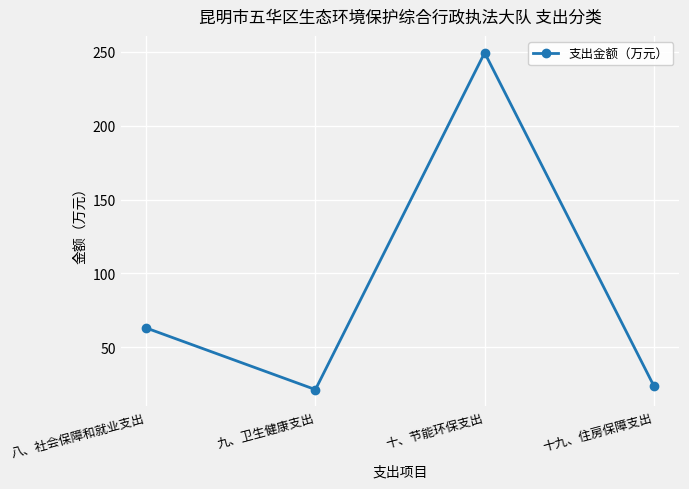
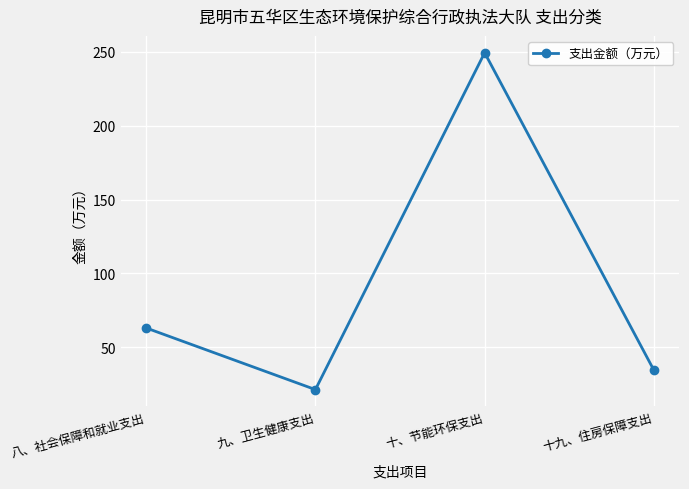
十九、住房保障支出: 24 -> 35
